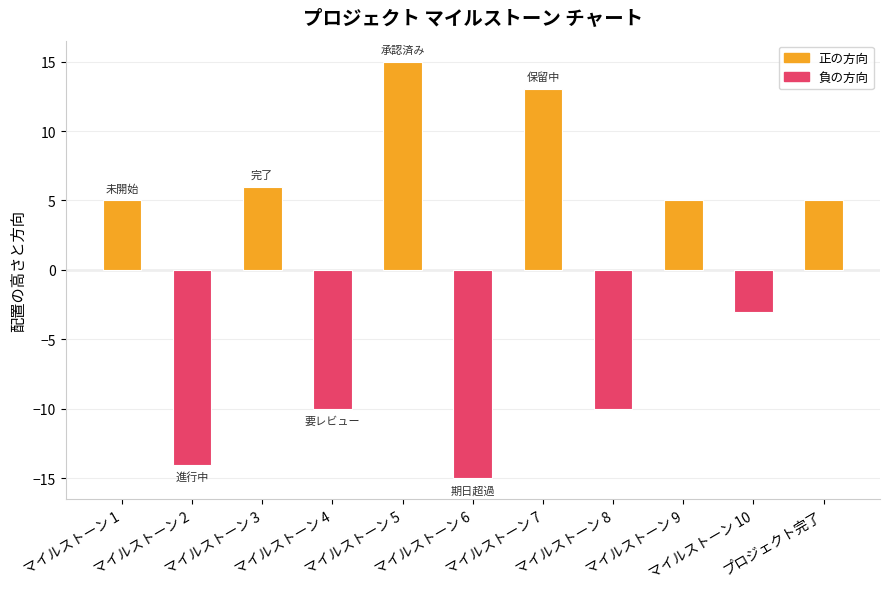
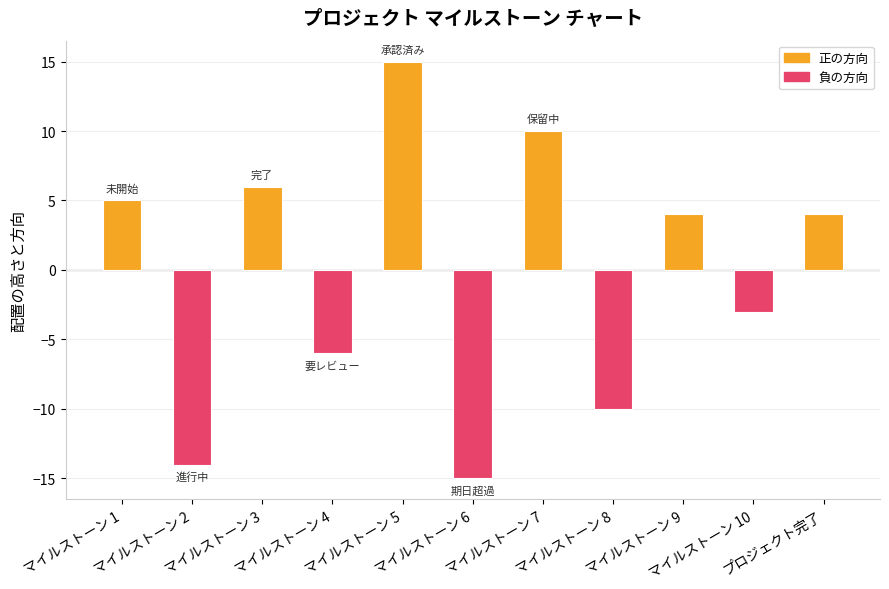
マイルストーン 4: -10 -> -6
マイルストーン 7: 13 -> 10
マイルストーン 9: 5 -> 4
プロジェクト完了: 5 -> 4
